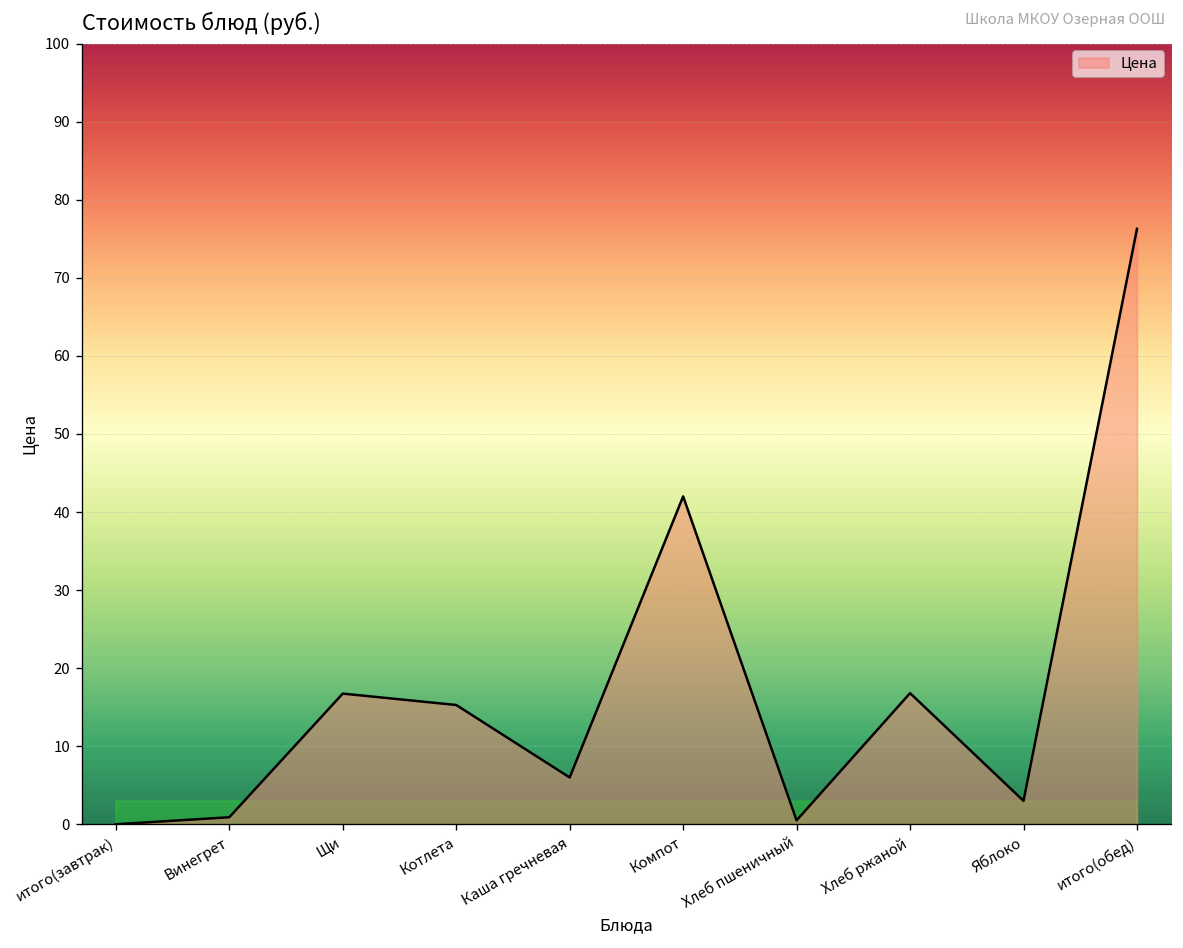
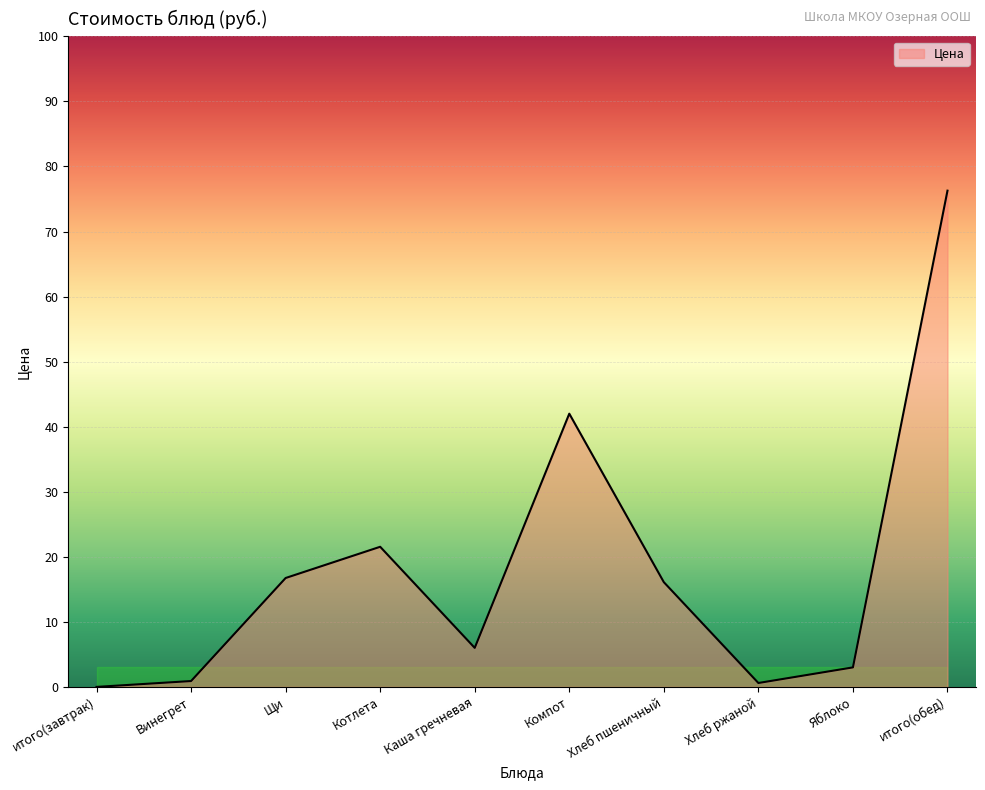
Цена, Котлета: 15 -> 22
Цена, Хлеб пшеничный: 1 -> 16
Цена, Хлеб ржаной: 17 -> 1
